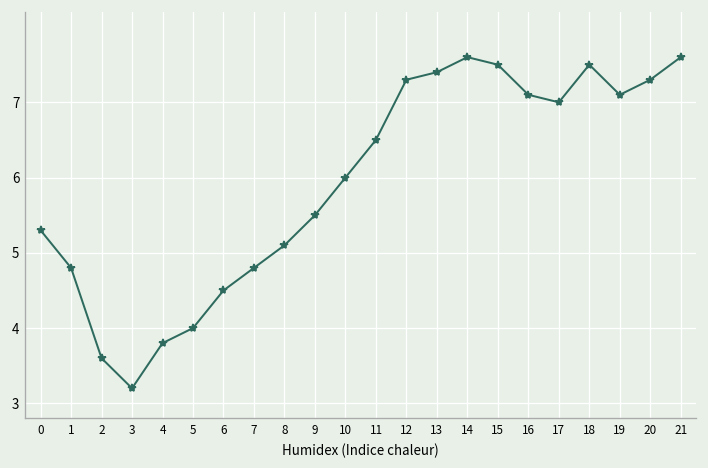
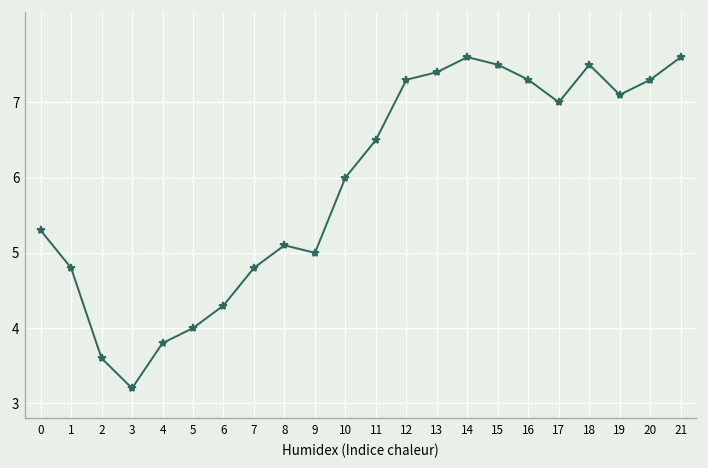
6: 4.5 -> 4.3
9: 5.5 -> 5.0
16: 7.1 -> 7.3
